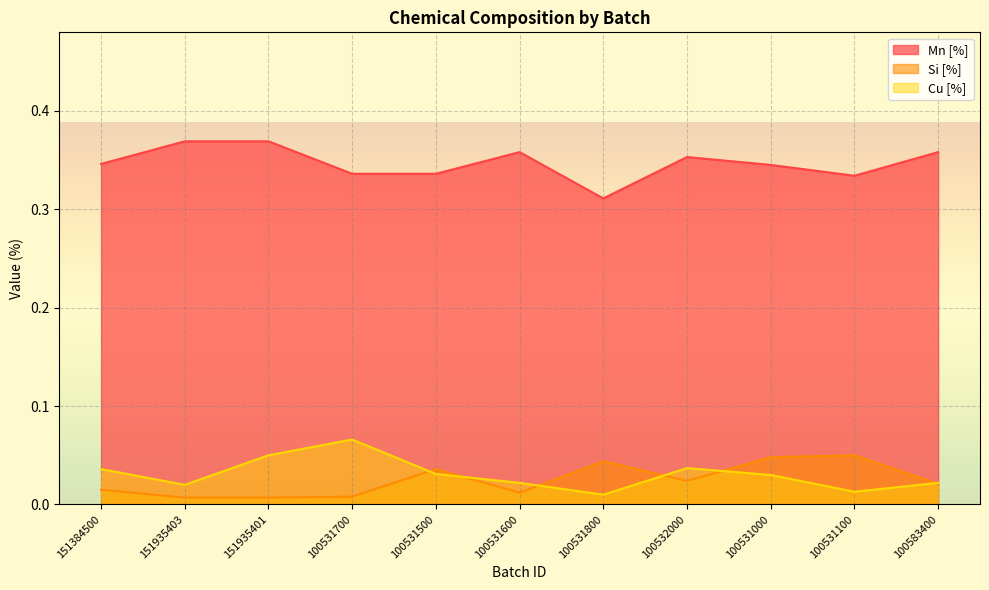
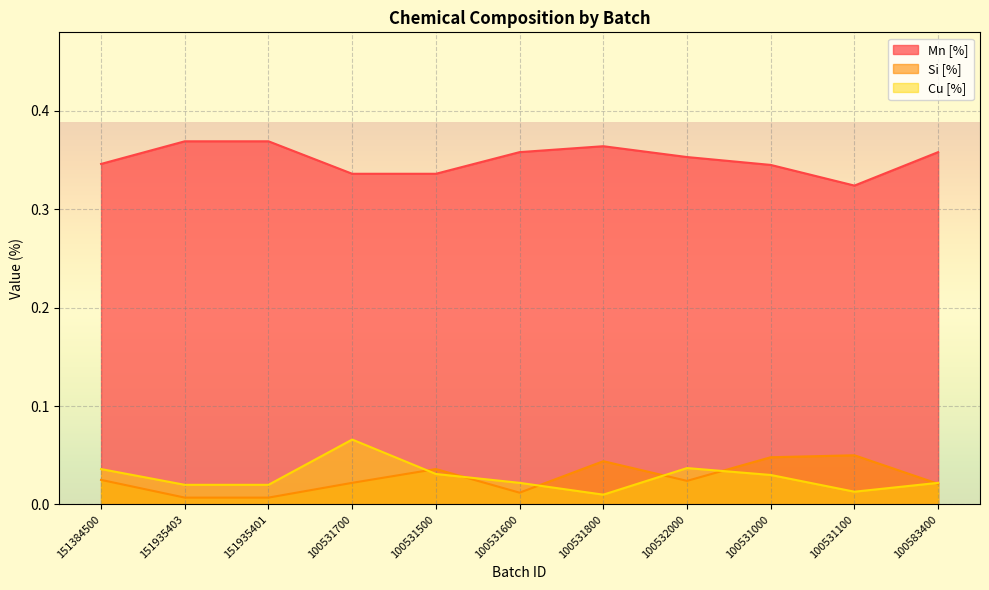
Si [%], 151384500: 0.02 -> 0.03
Cu [%], 151935401: 0.05 -> 0.02
Si [%], 100531700: 0.01 -> 0.02
Mn [%], 100531800: 0.31 -> 0.36
Mn [%], 100531100: 0.33 -> 0.32
